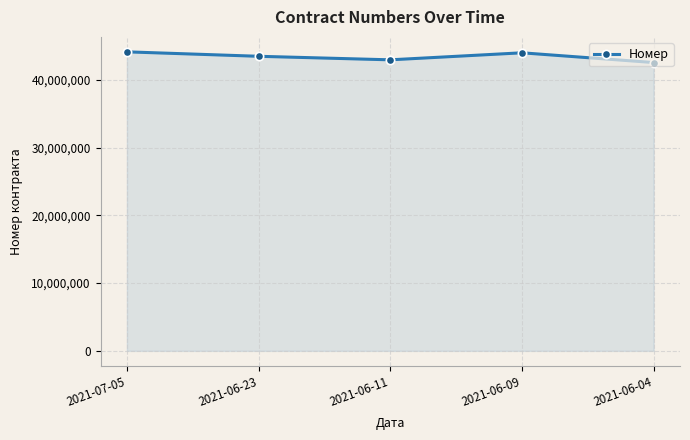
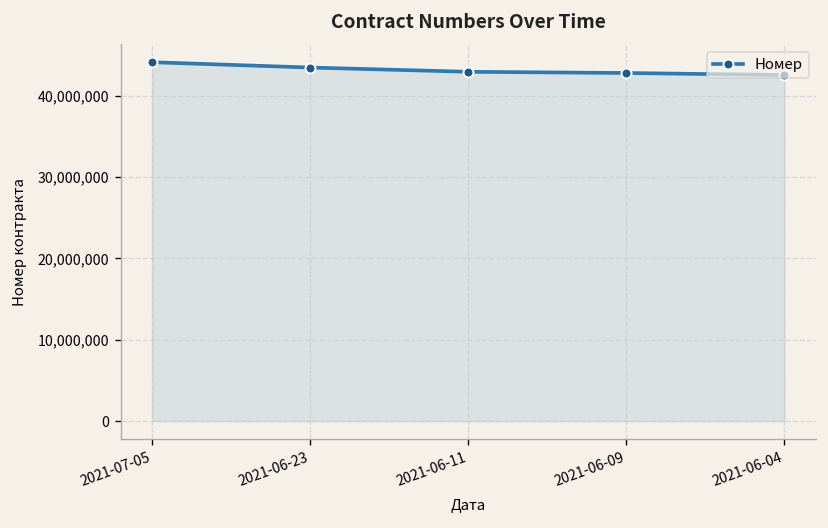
2021-06-09: 44,000,000 -> 43,000,000
